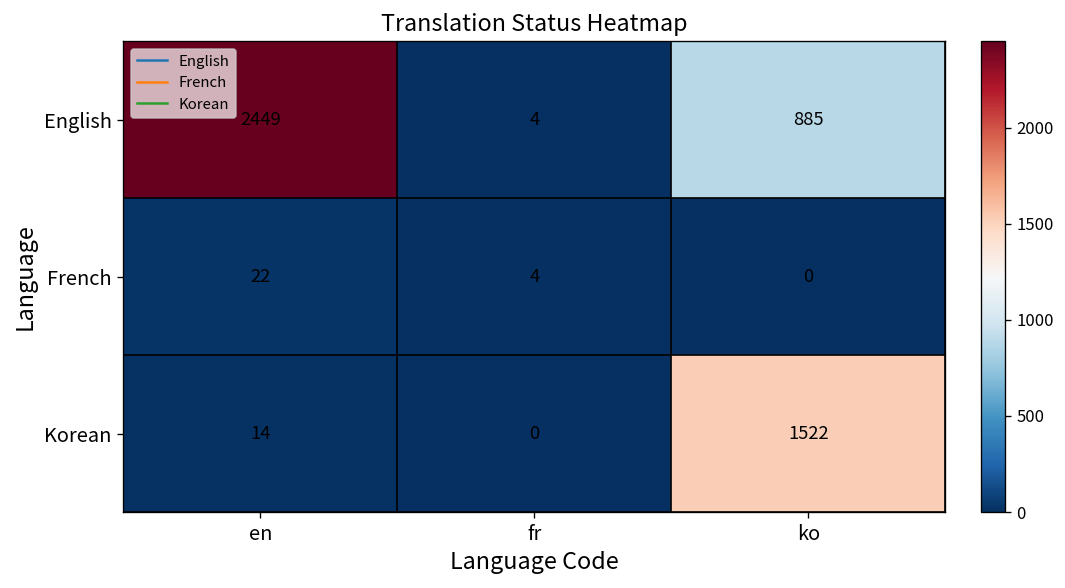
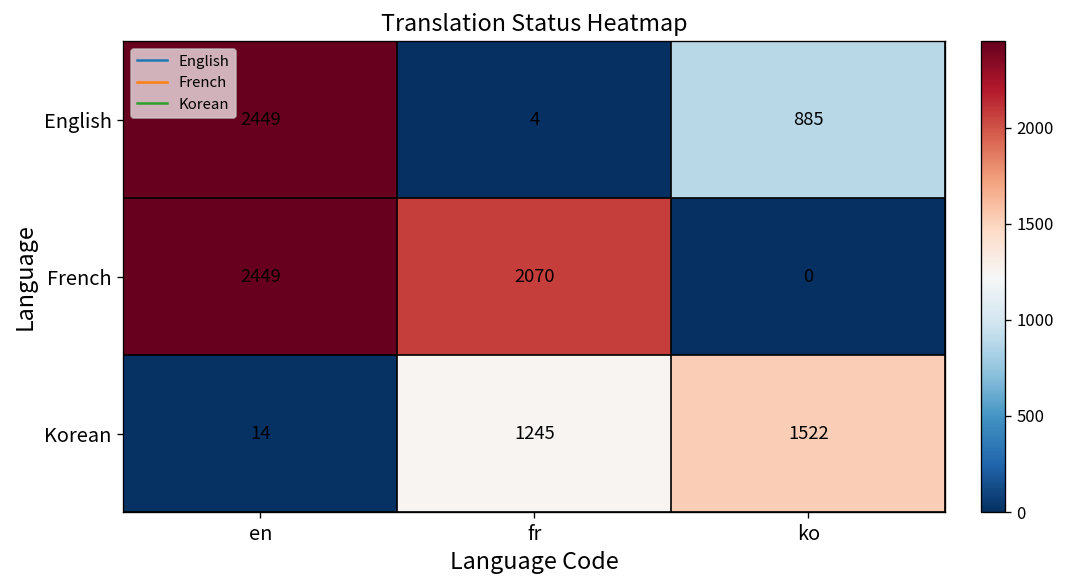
French, en: 22 -> 2449
French, fr: 4 -> 2070
Korean, fr: 0 -> 1245
